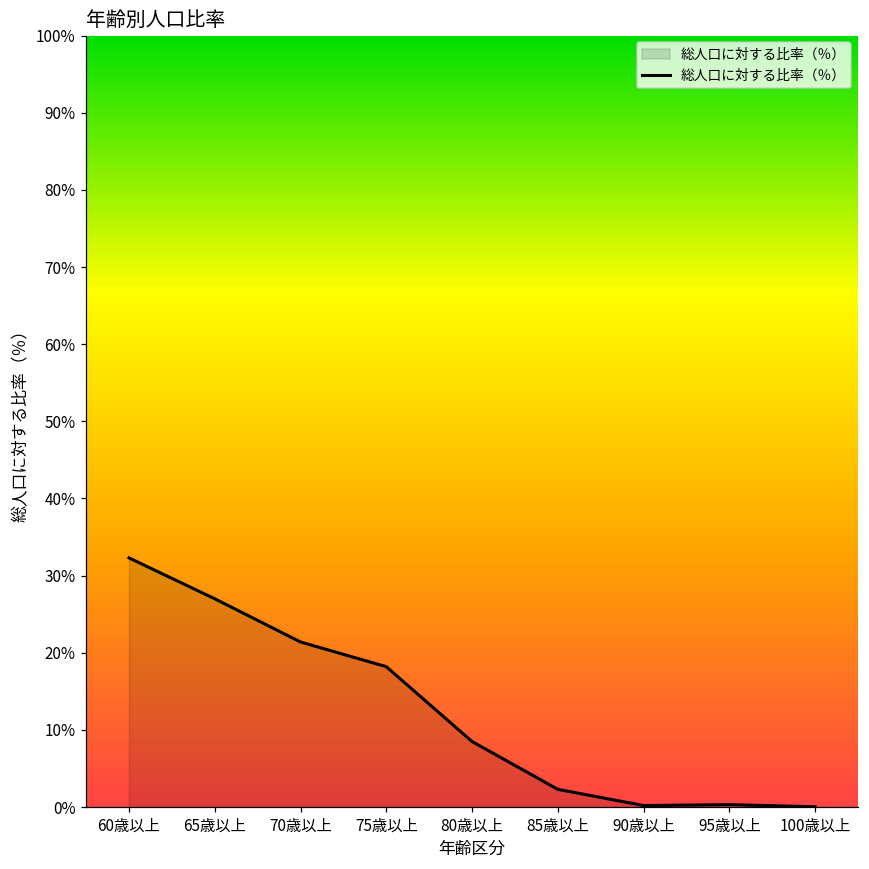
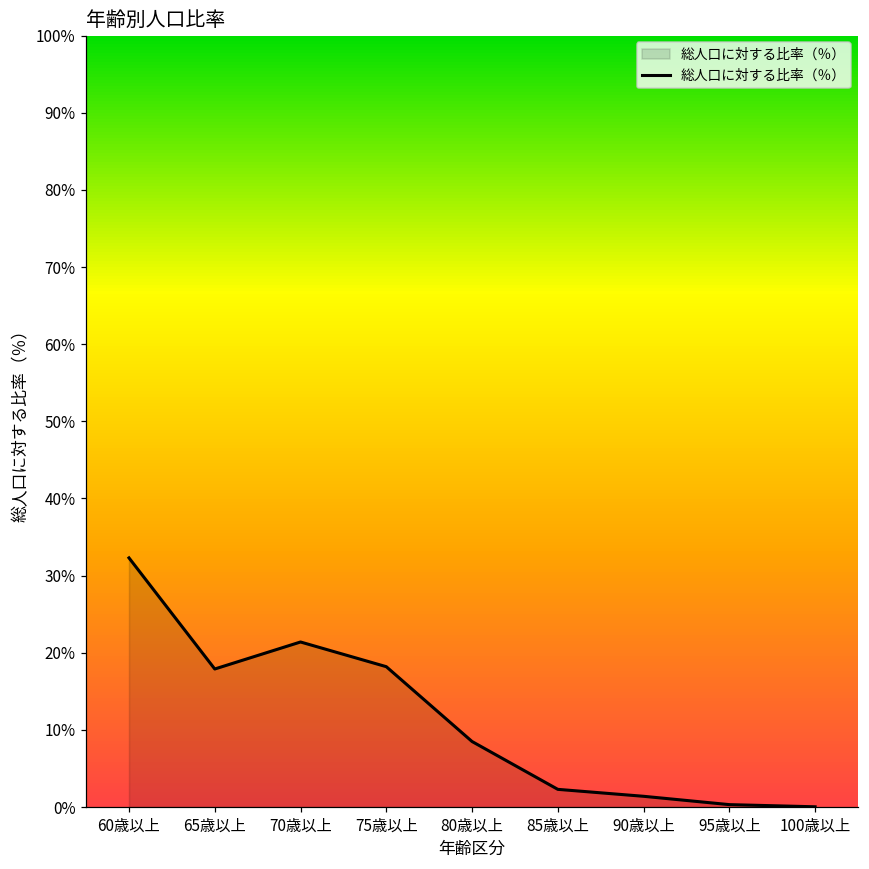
65歳以上: 27% -> 18%
90歳以上: 0% -> 1%
